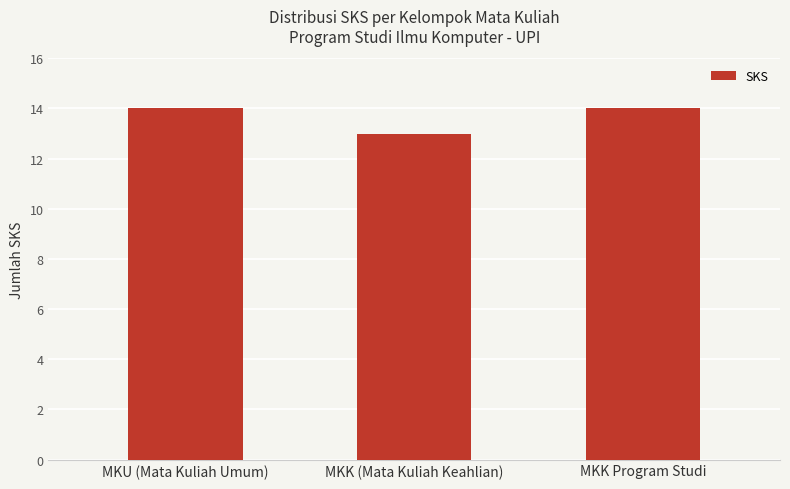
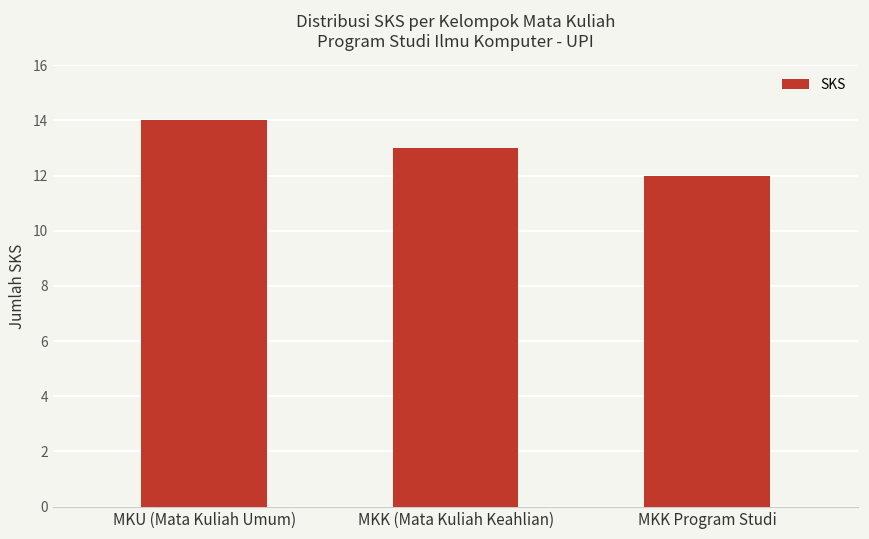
MKK Program Studi: 14 -> 12
